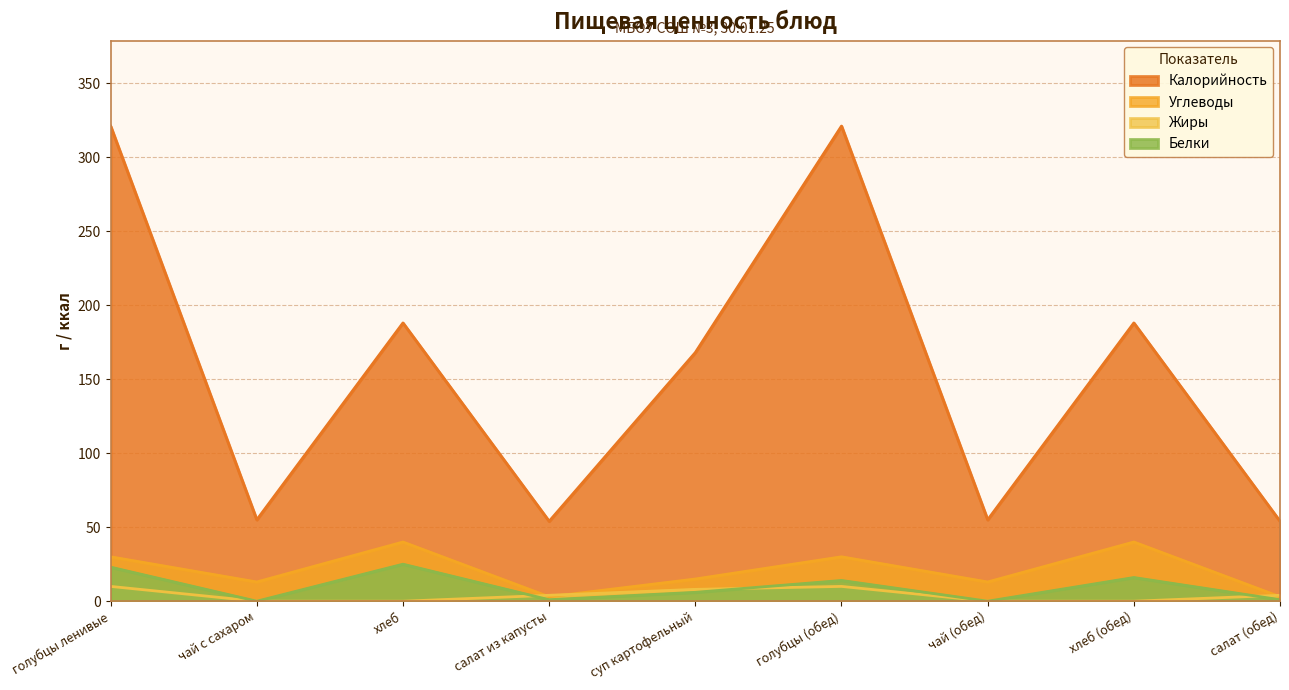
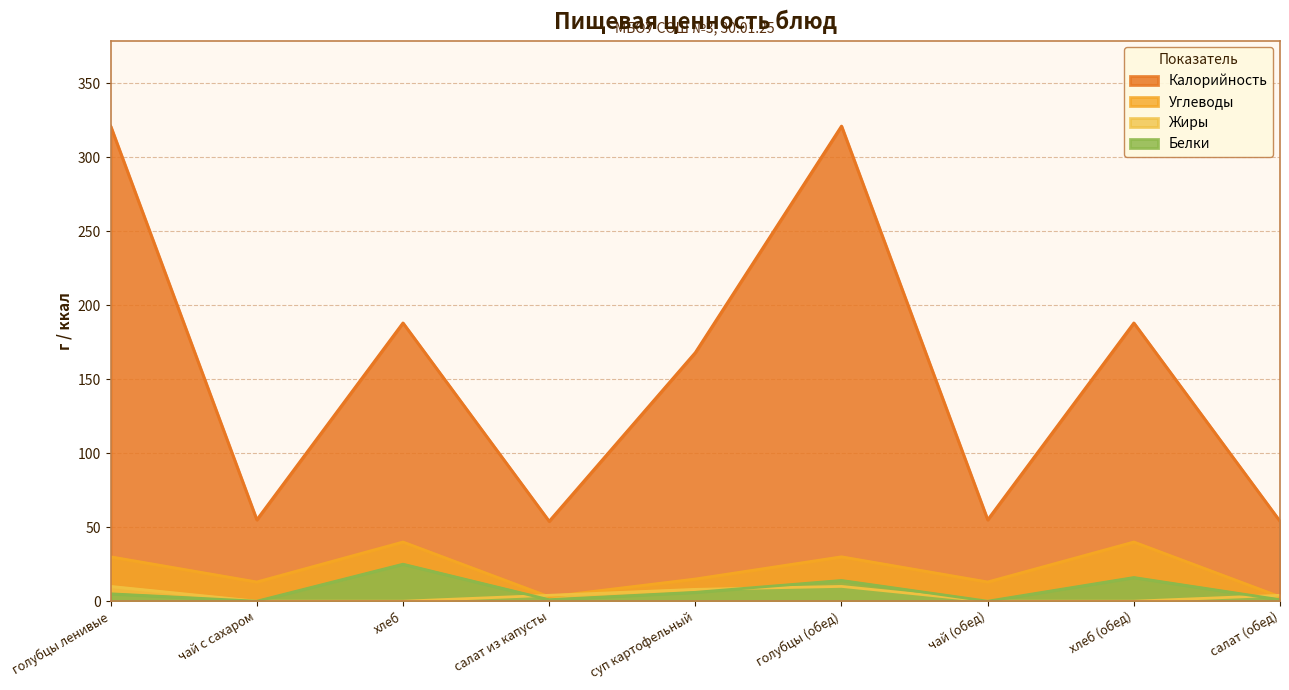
Белки, голубцы ленивые: 23 -> 5
